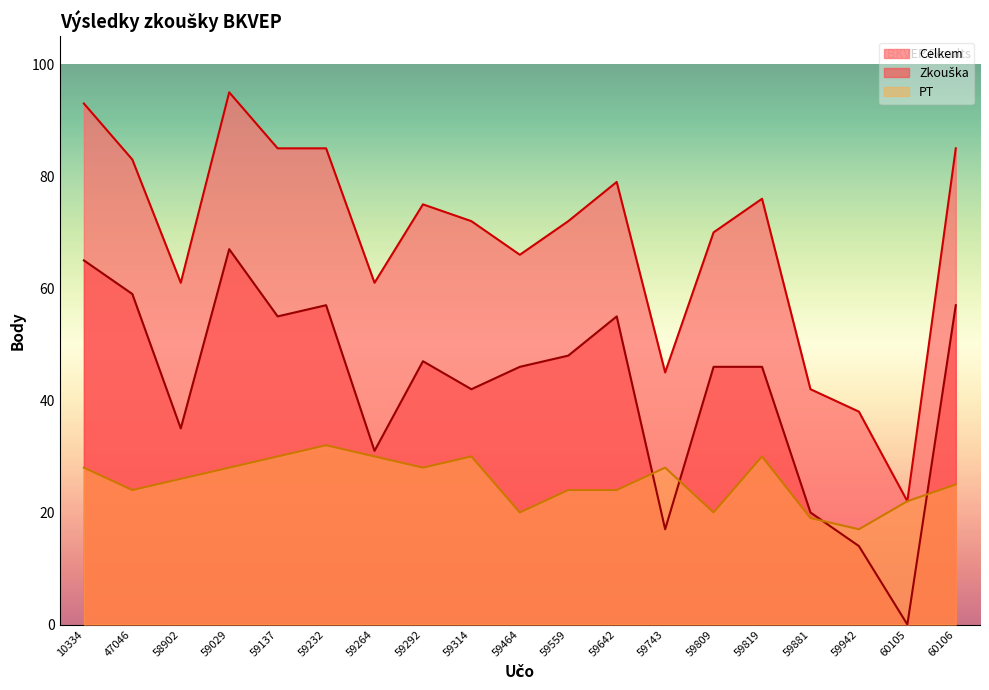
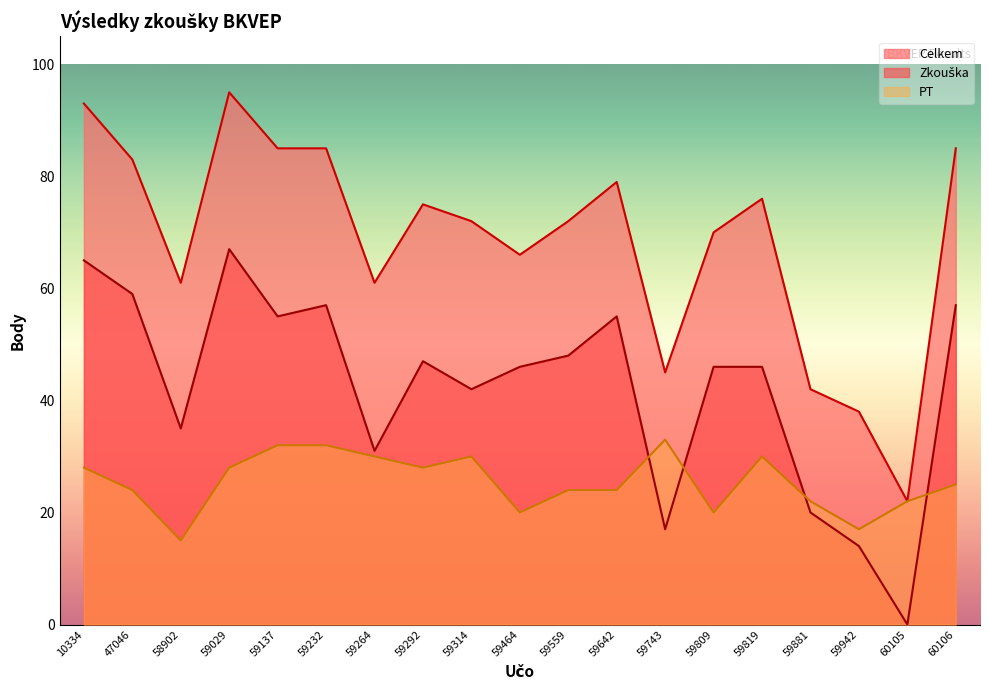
PT, 58902: 26 -> 15
PT, 59137: 30 -> 32
PT, 59743: 28 -> 33
PT, 59881: 19 -> 22
